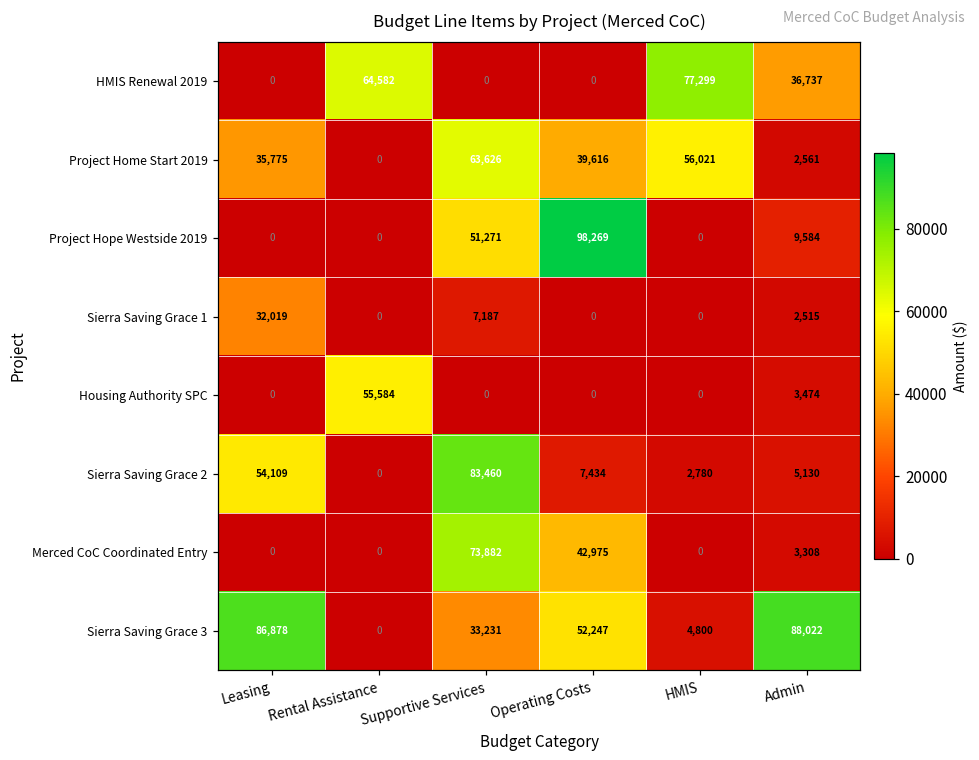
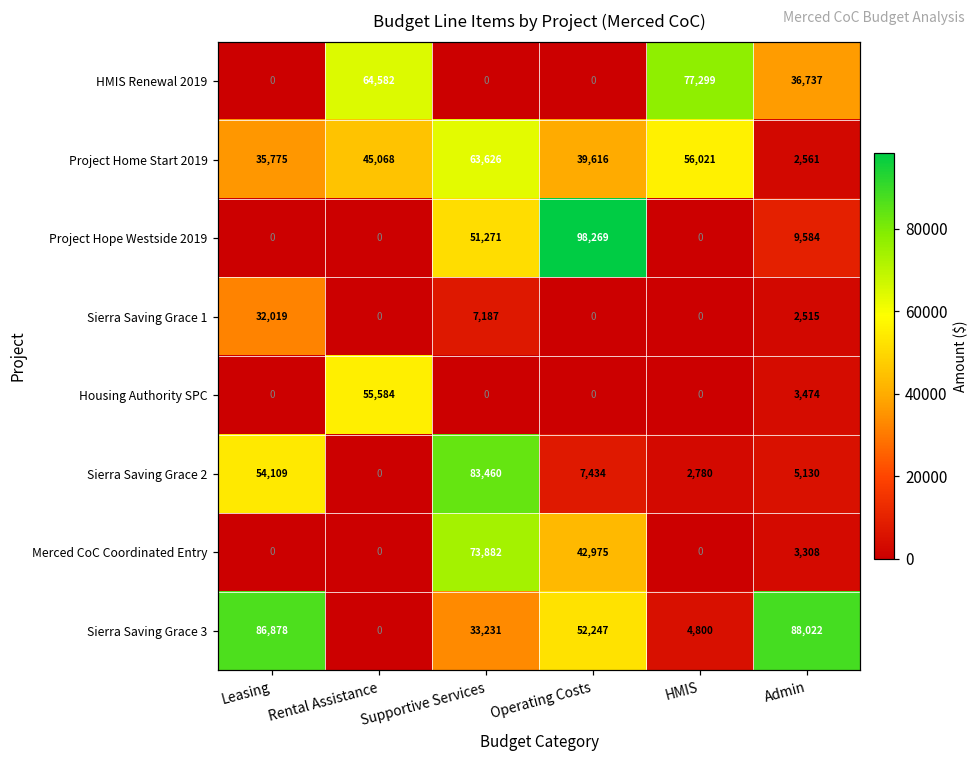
Project Home Start 2019, Rental Assistance: 0 -> 45,068
